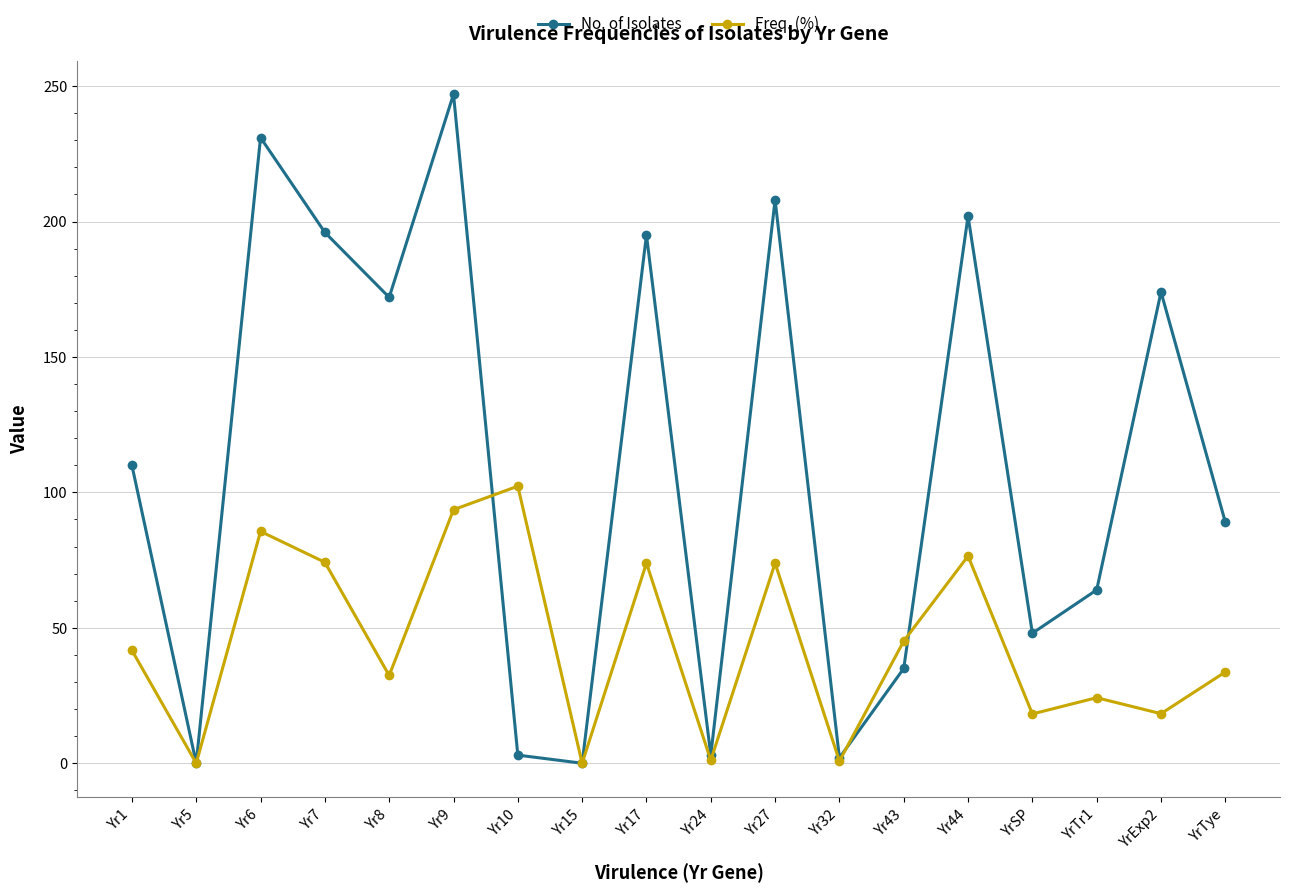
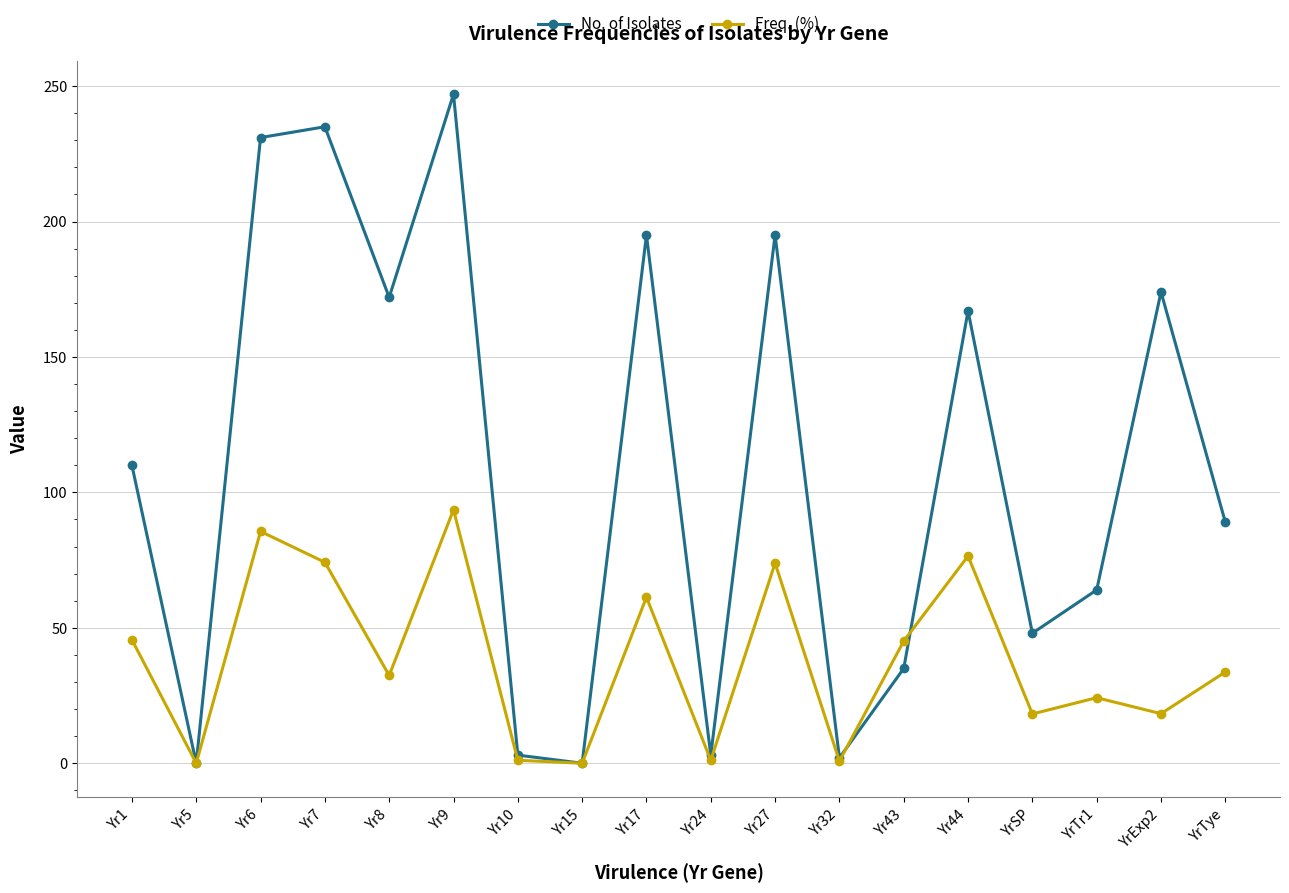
Freq. (%), Yr1: 42 -> 46
No. of Isolates, Yr7: 196 -> 235
Freq. (%), Yr10: 102 -> 1
Freq. (%), Yr17: 74 -> 61
No. of Isolates, Yr27: 208 -> 195
No. of Isolates, Yr44: 202 -> 167
